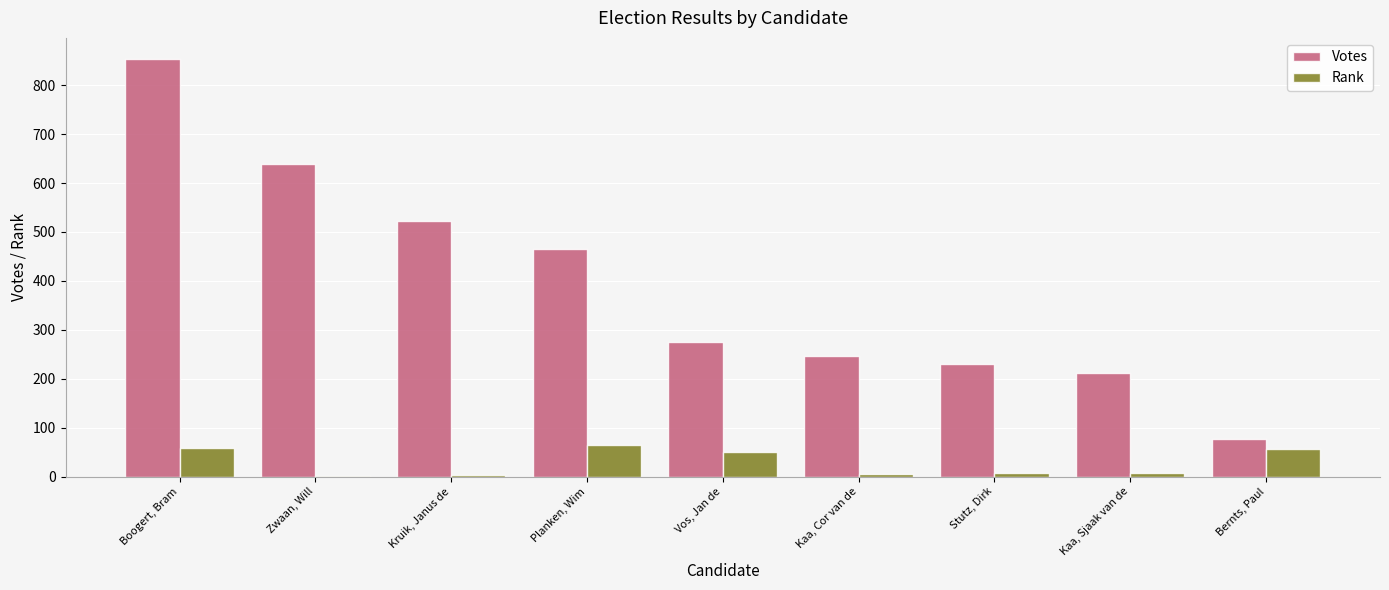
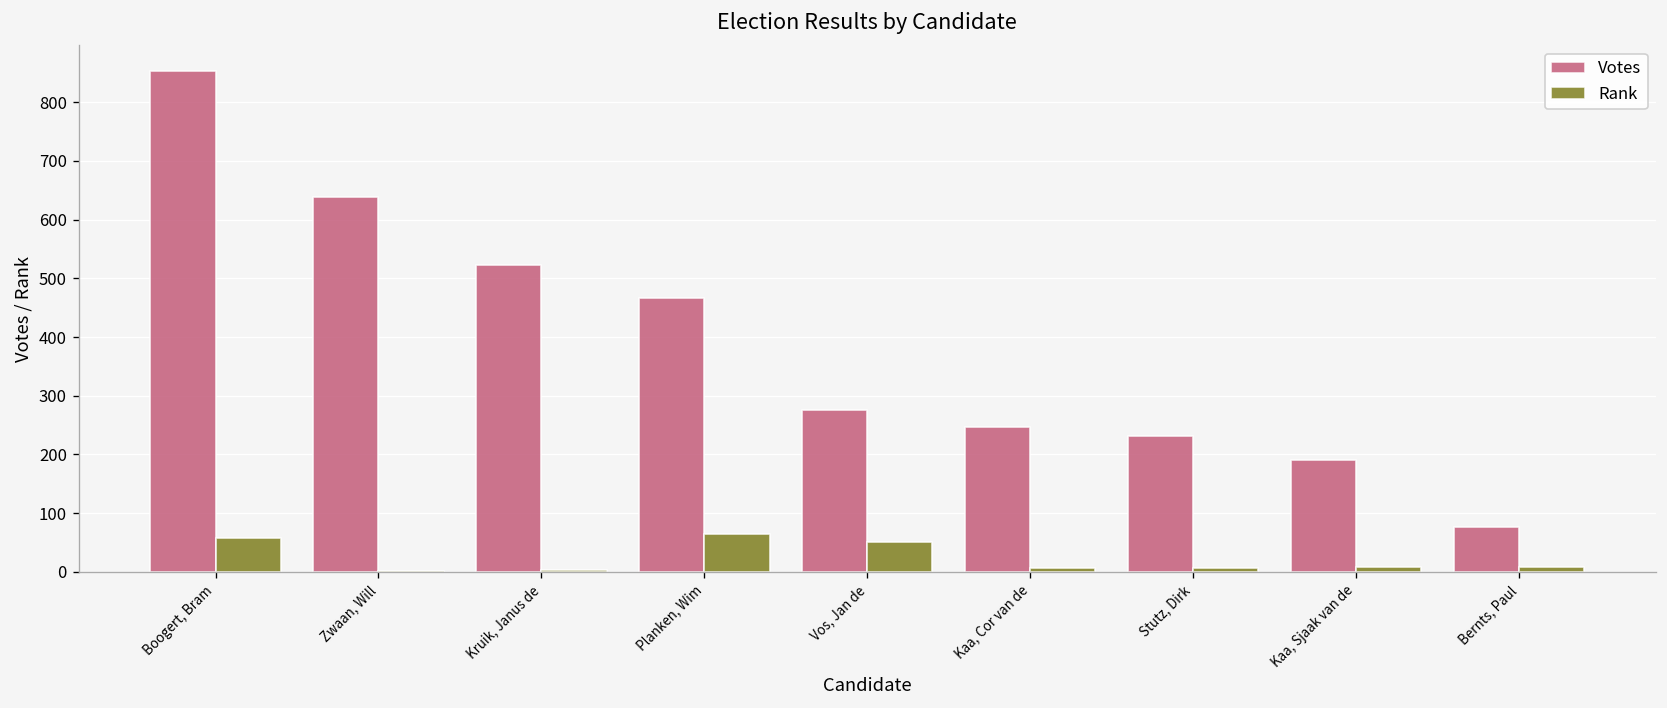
Votes, Kaa, Sjaak van de: 210 -> 190
Rank, Bernts, Paul: 60 -> 10
